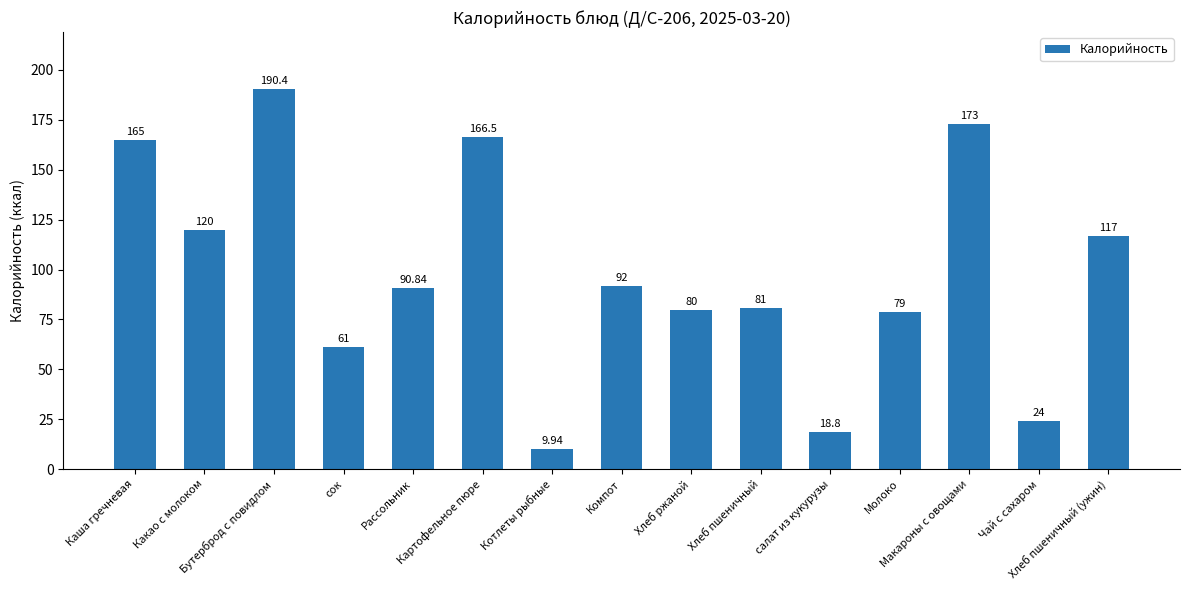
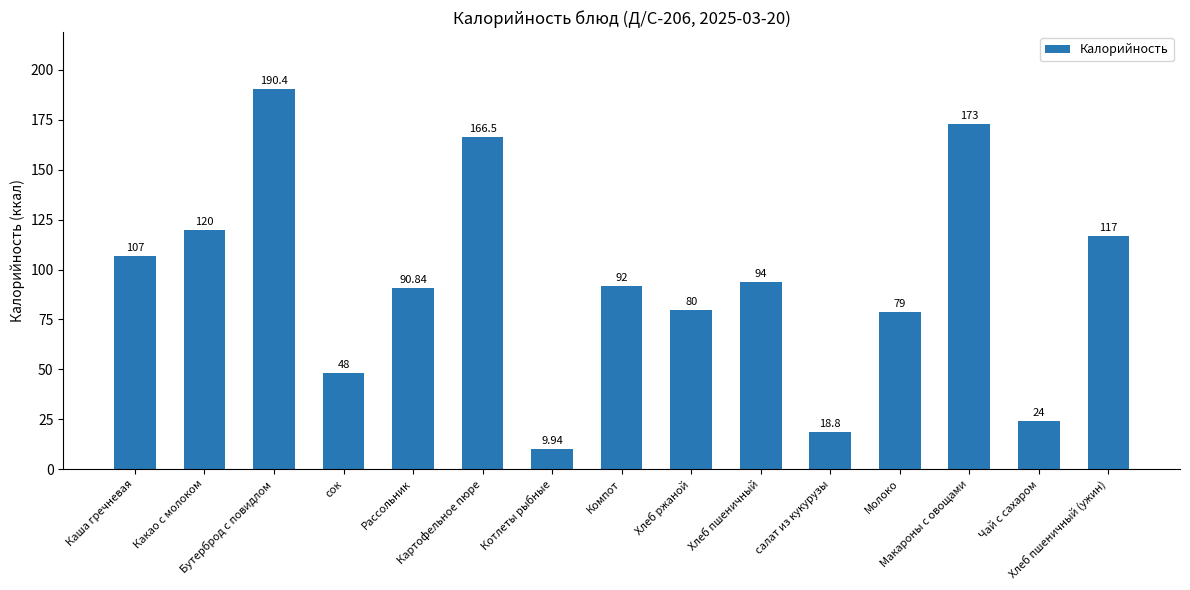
Каша гречневая: 165 -> 107
сок: 61 -> 48
Хлеб пшеничный: 81 -> 94
